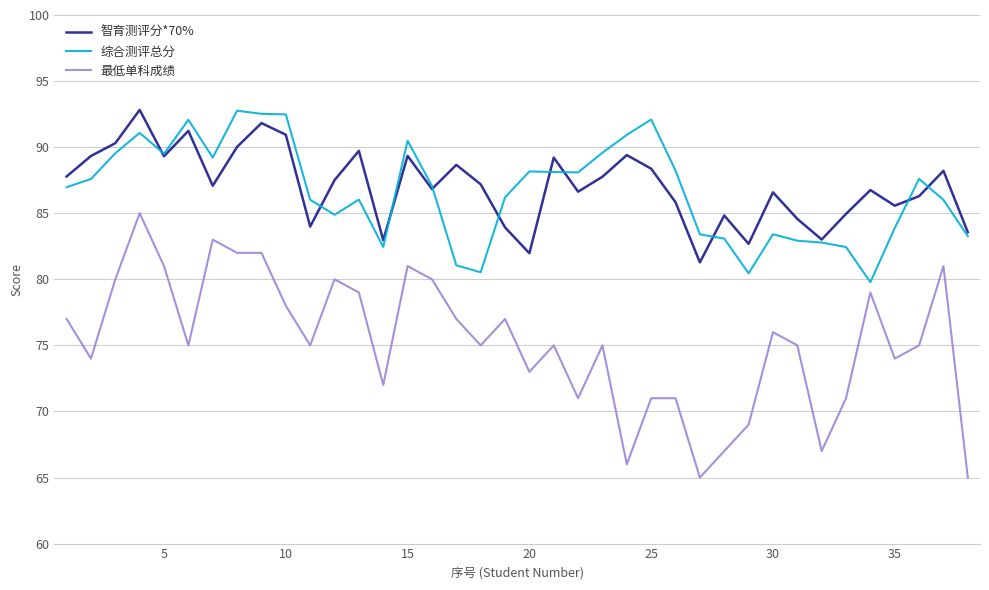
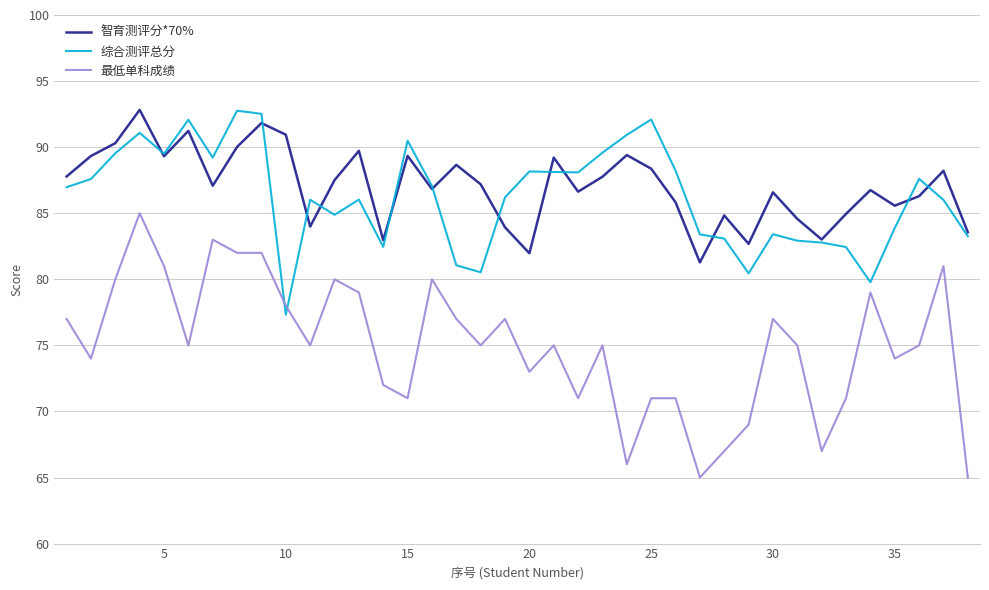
综合测评总分, 10: 92.5 -> 77.3
最低单科成绩, 15: 81 -> 71
最低单科成绩, 30: 76 -> 77
